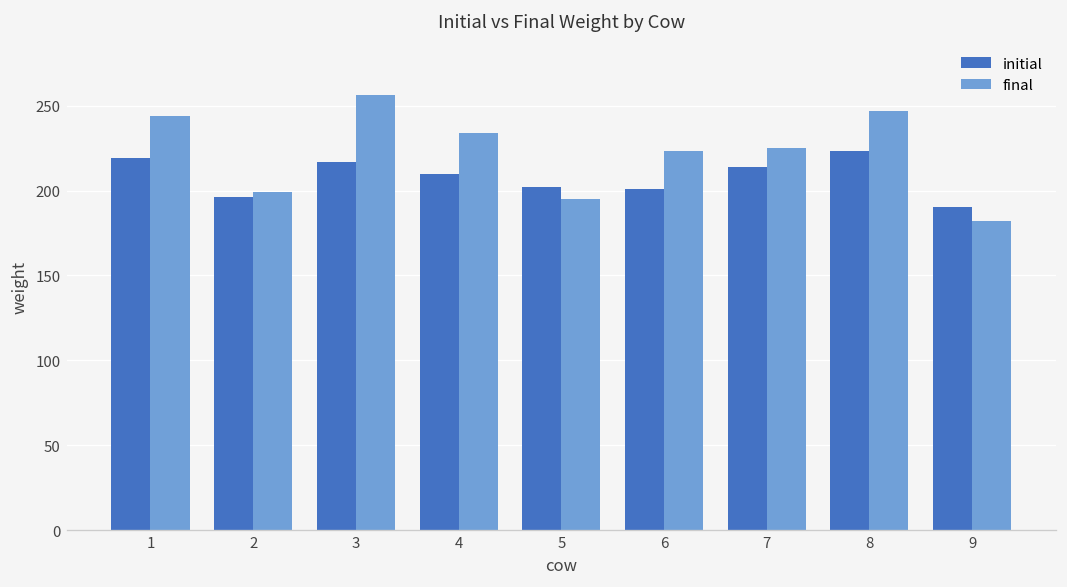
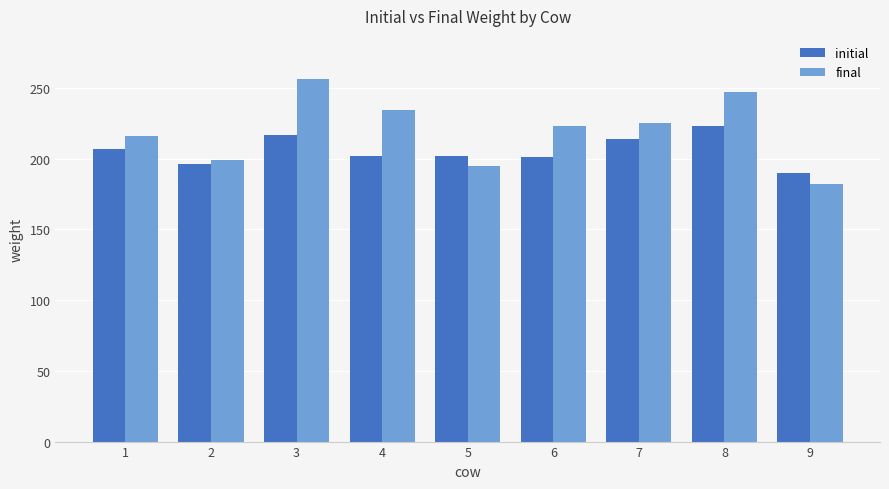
initial, 1: 219 -> 207
final, 1: 244 -> 216
initial, 4: 210 -> 202
